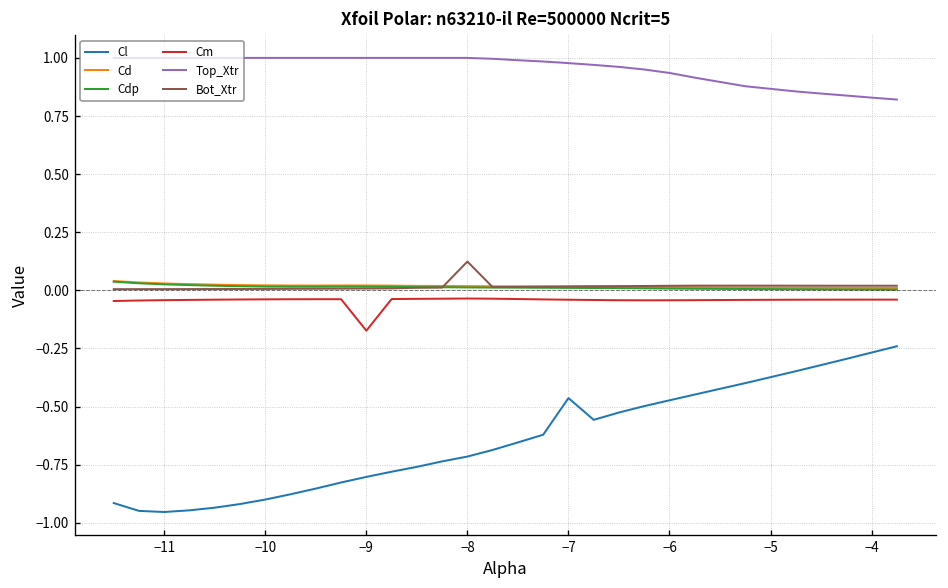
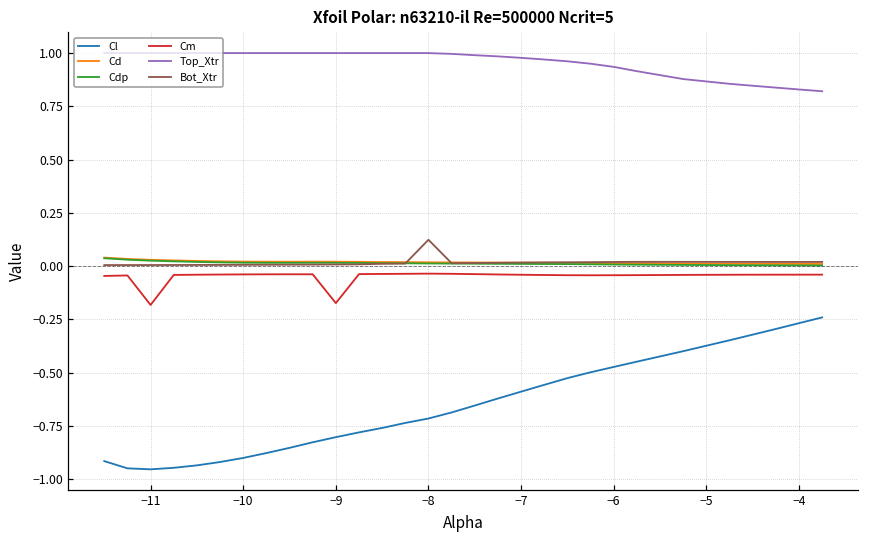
Cm, −11: -0.04 -> -0.18
Cl, −7: -0.46 -> -0.59
